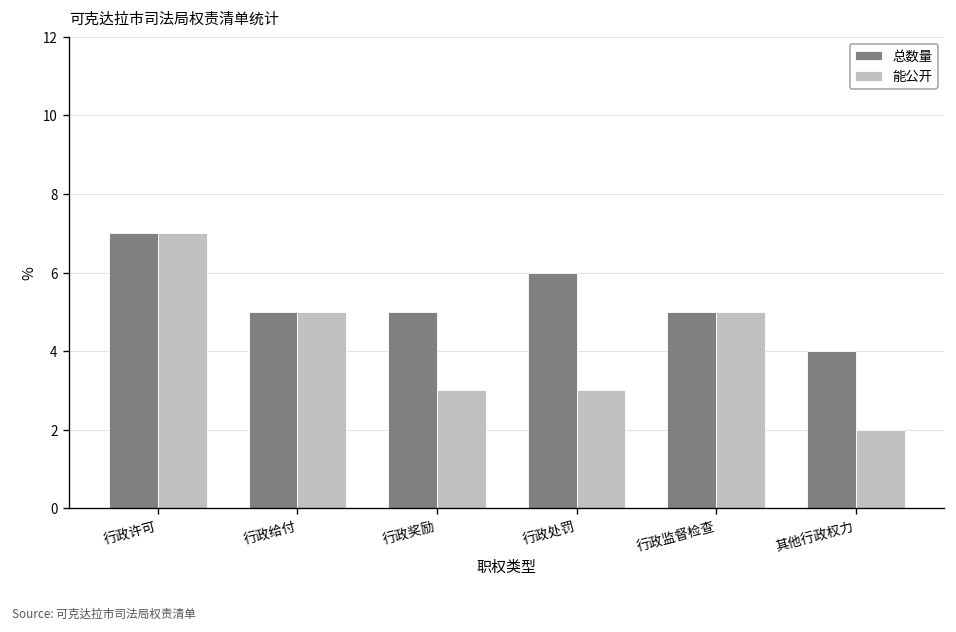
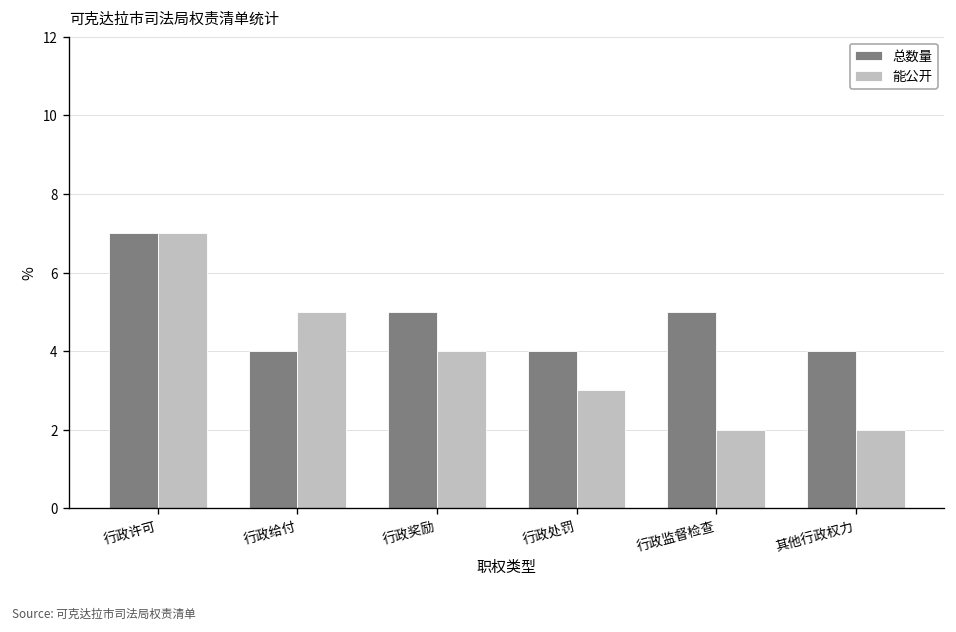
总数量, 行政给付: 5 -> 4
能公开, 行政奖励: 3 -> 4
总数量, 行政处罚: 6 -> 4
能公开, 行政监督检查: 5 -> 2
